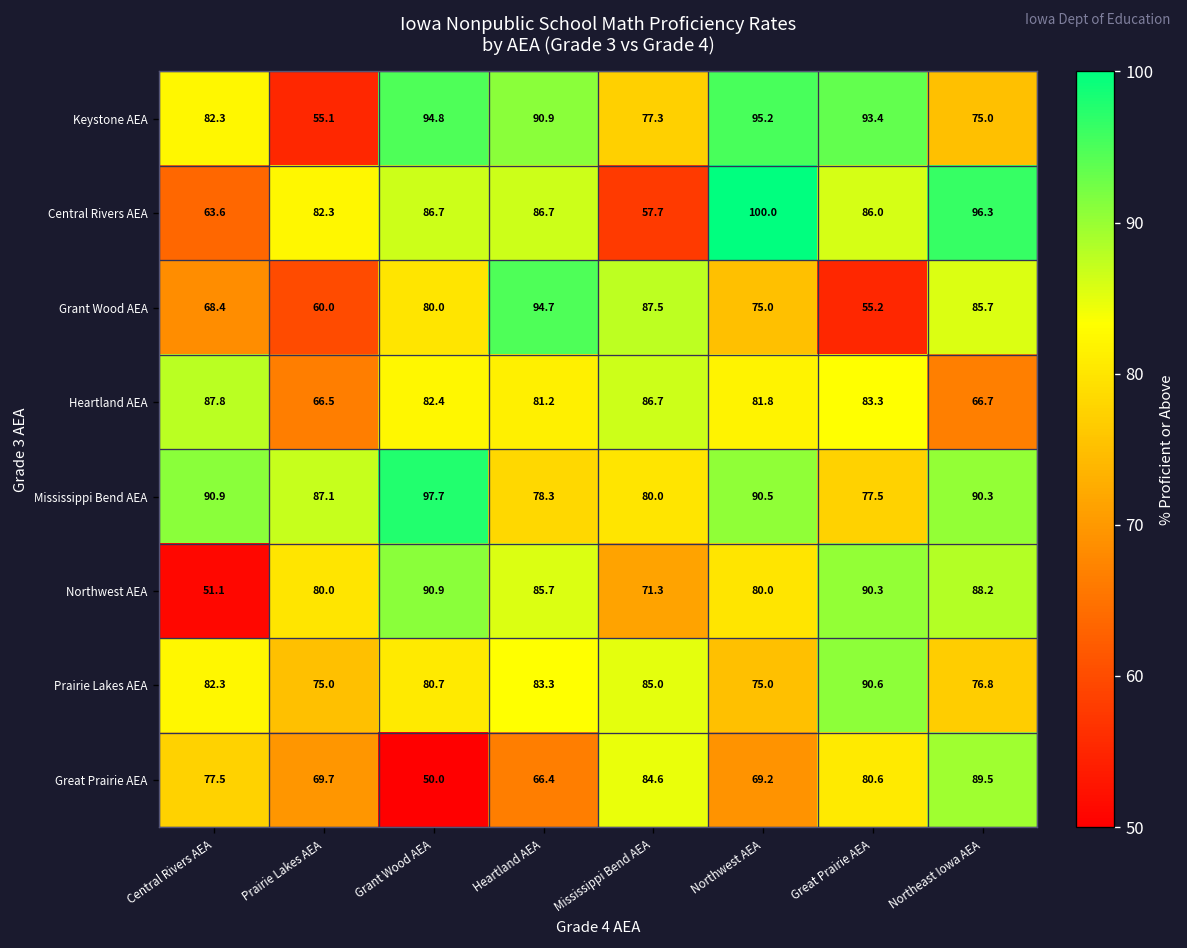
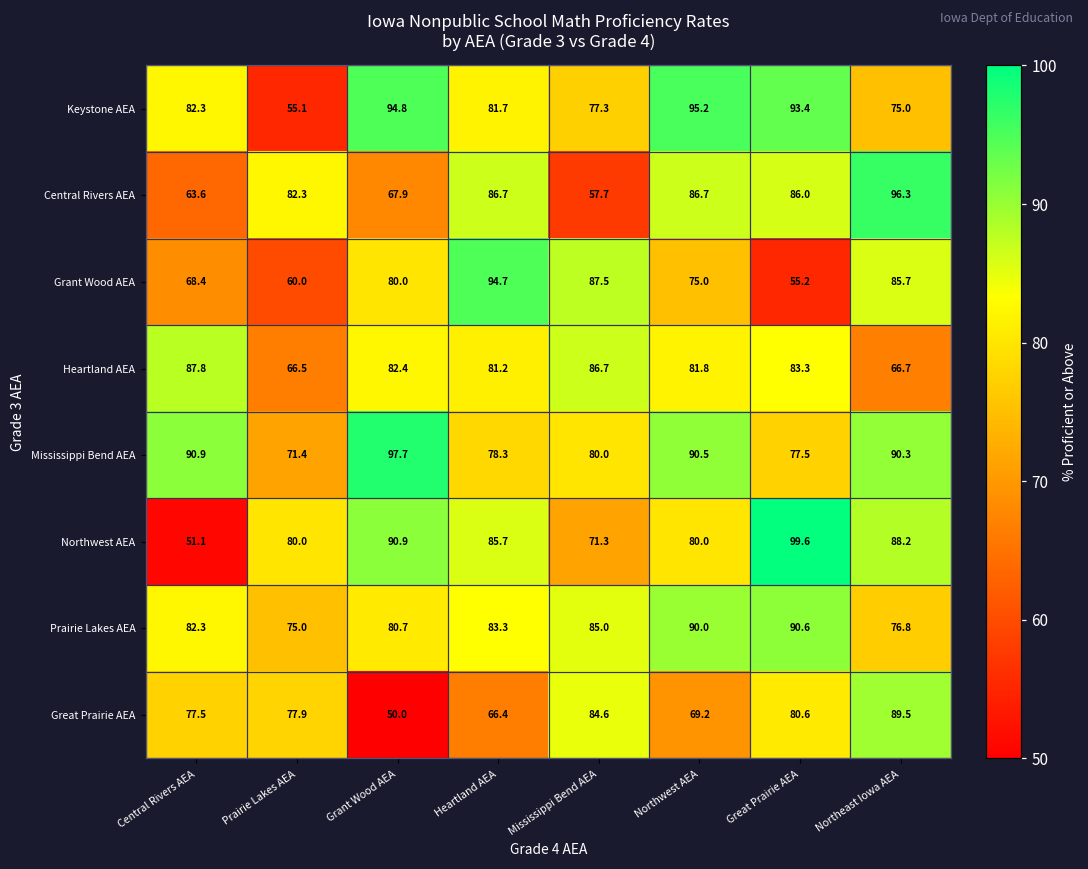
Keystone AEA, Heartland AEA: 90.9 -> 81.7
Central Rivers AEA, Grant Wood AEA: 86.7 -> 67.9
Central Rivers AEA, Northwest AEA: 100.0 -> 86.7
Mississippi Bend AEA, Prairie Lakes AEA: 87.1 -> 71.4
Northwest AEA, Great Prairie AEA: 90.3 -> 99.6
Prairie Lakes AEA, Northwest AEA: 75.0 -> 90.0
Great Prairie AEA, Prairie Lakes AEA: 69.7 -> 77.9
